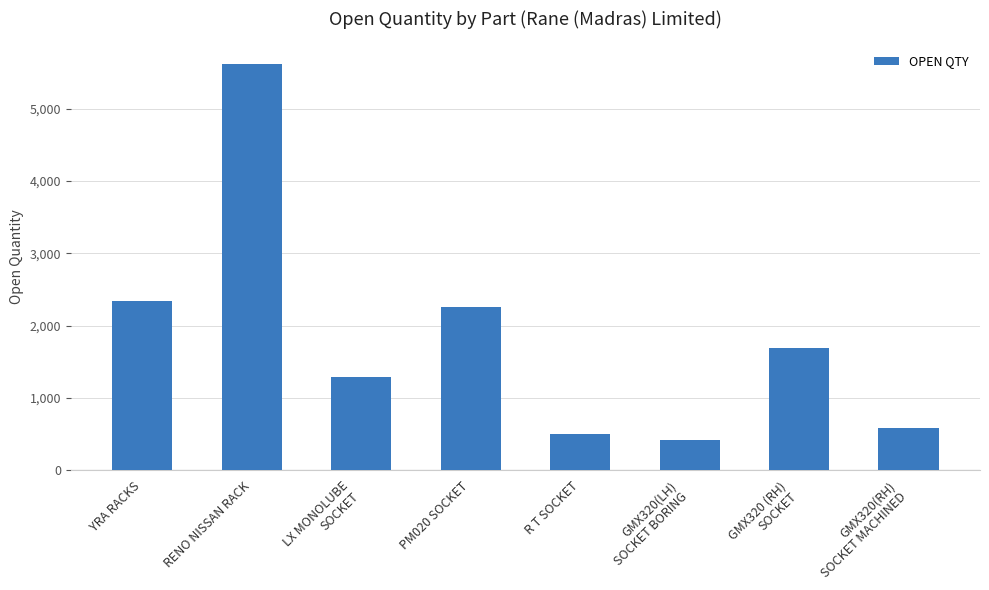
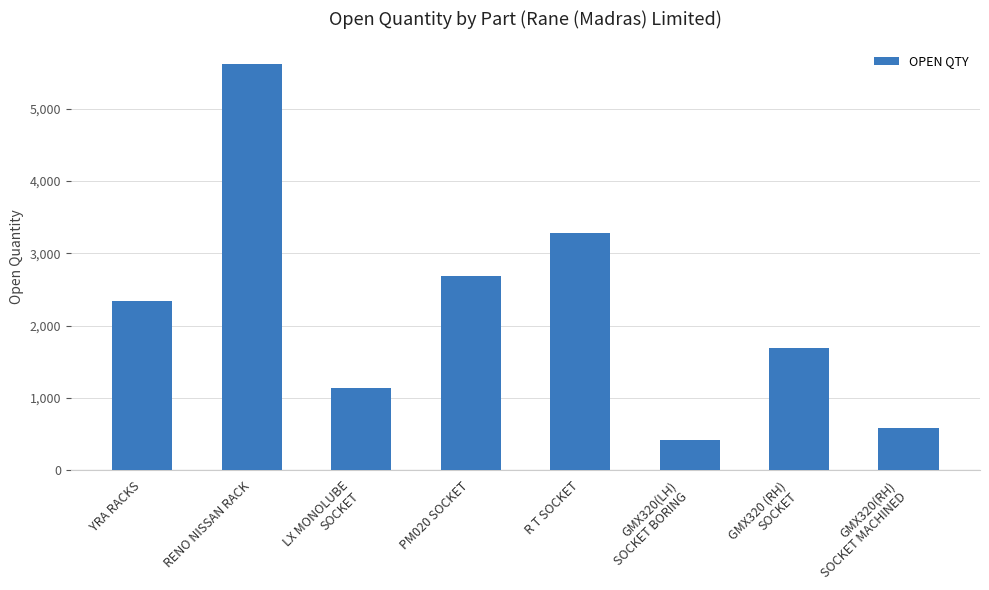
LX MONOLUBE SOCKET: 1,300 -> 1,100
PM020 SOCKET: 2,300 -> 2,700
R T SOCKET: 500 -> 3,300
